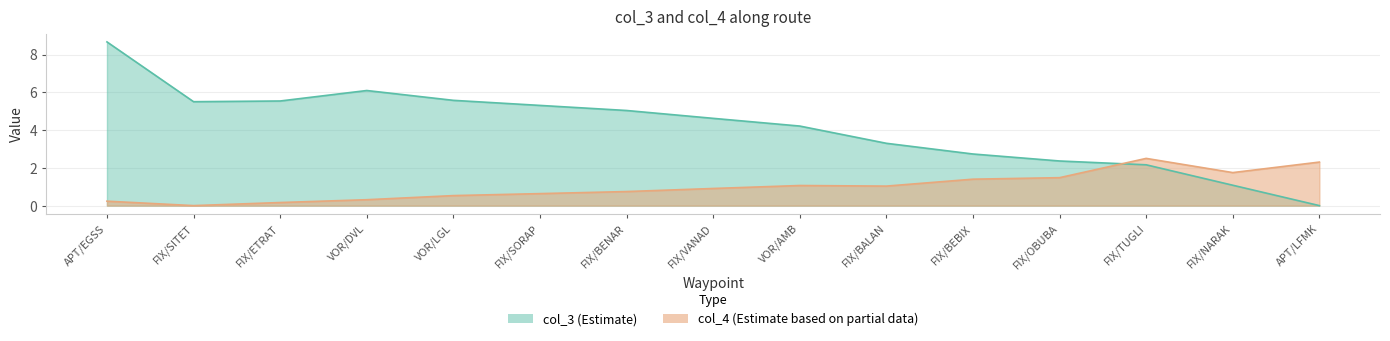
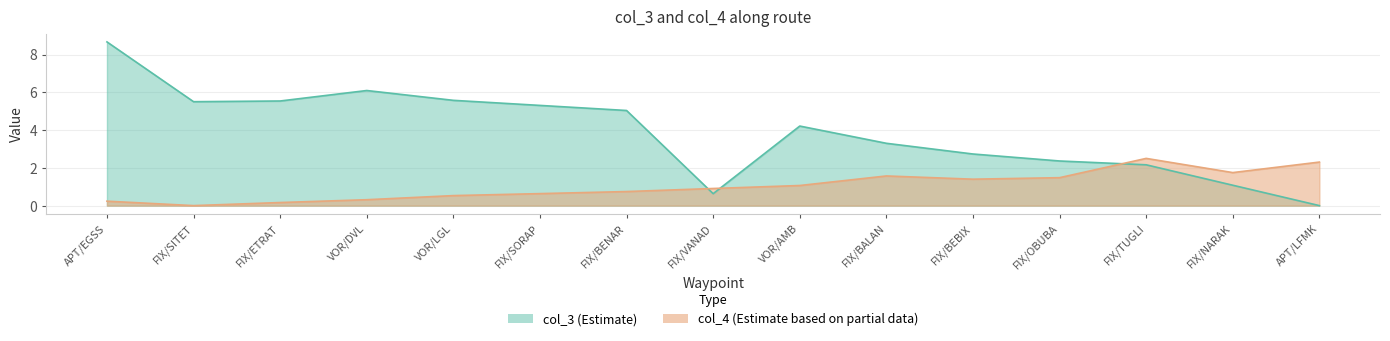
col_3 (Estimate), FIX/VANAD: 4.6 -> 0.6
col_4 (Estimate based on partial data), FIX/BALAN: 1.0 -> 1.6
